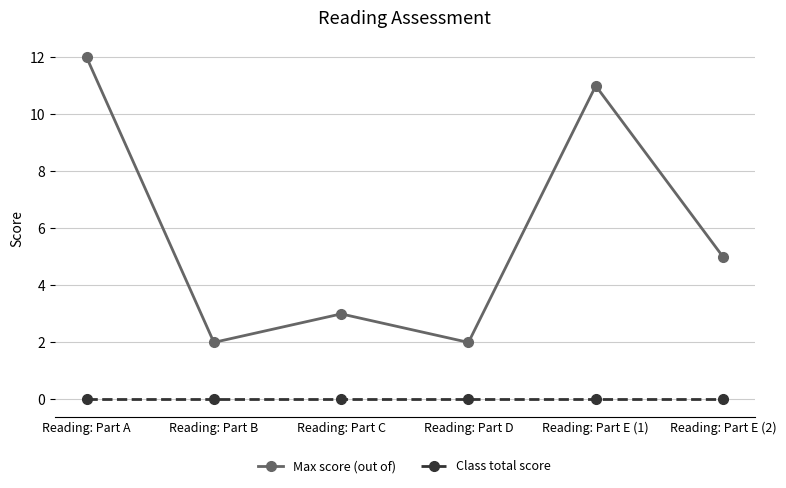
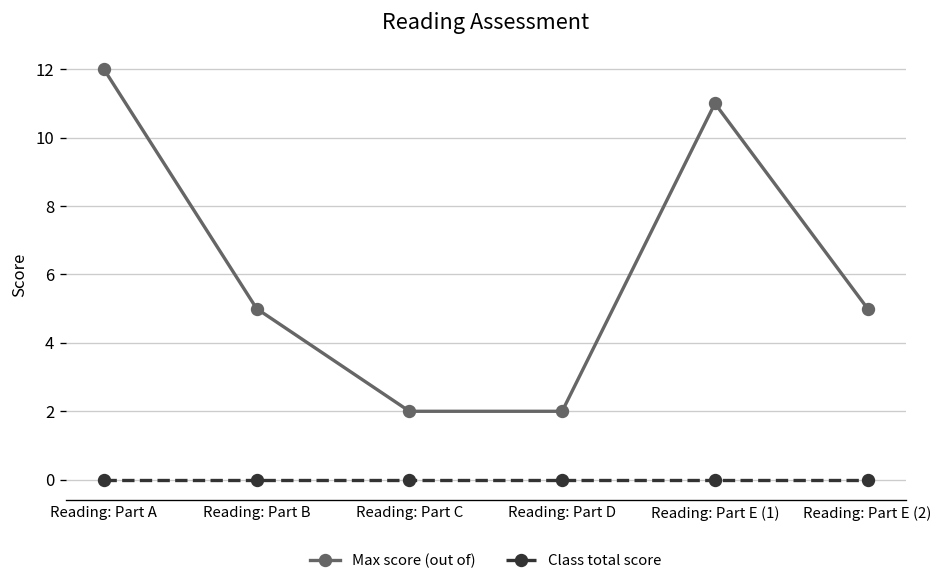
Max score (out of), Reading: Part B: 2 -> 5
Max score (out of), Reading: Part C: 3 -> 2
